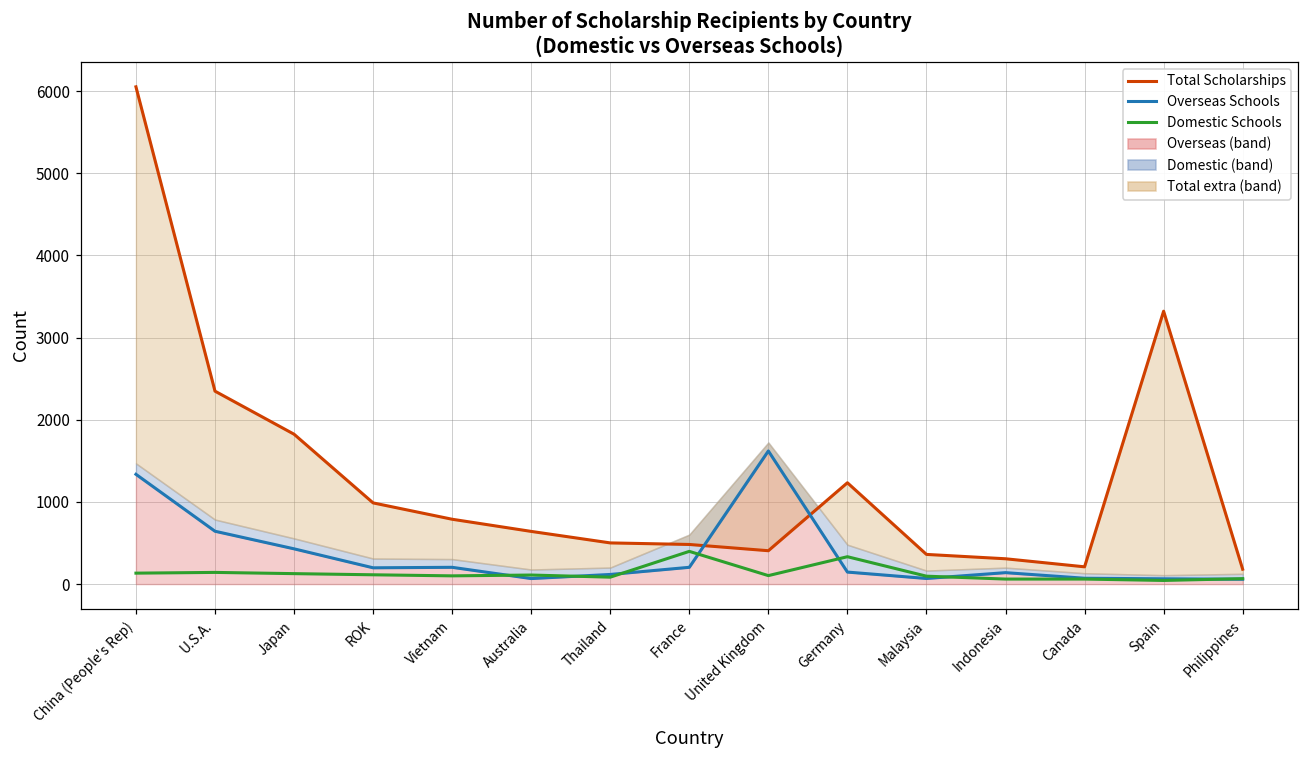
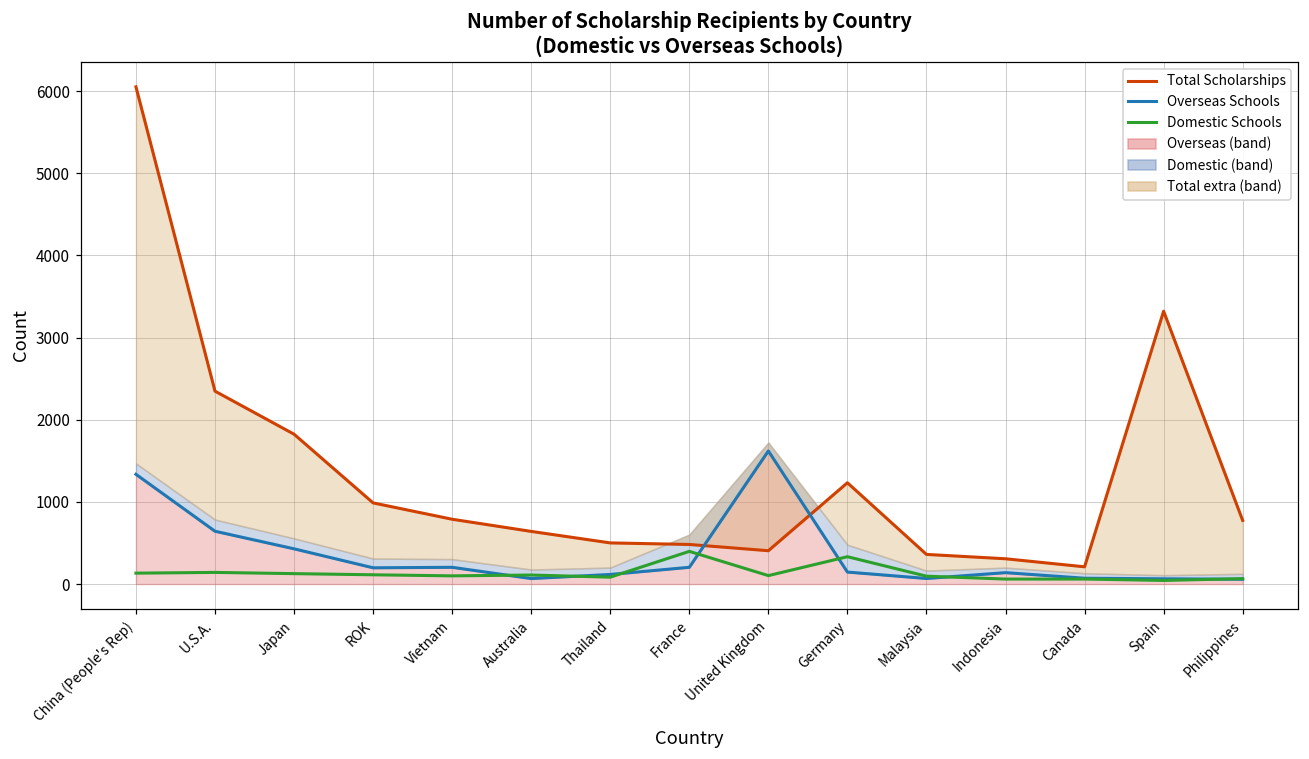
Total Scholarships, Philippines: 200 -> 800
